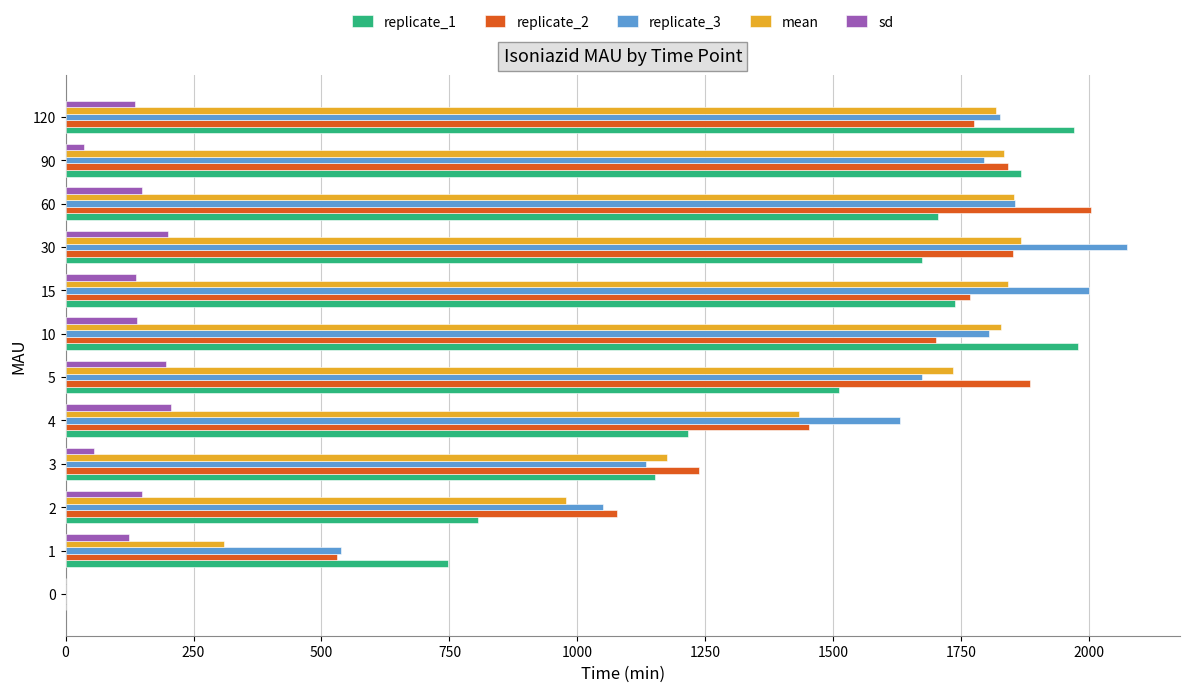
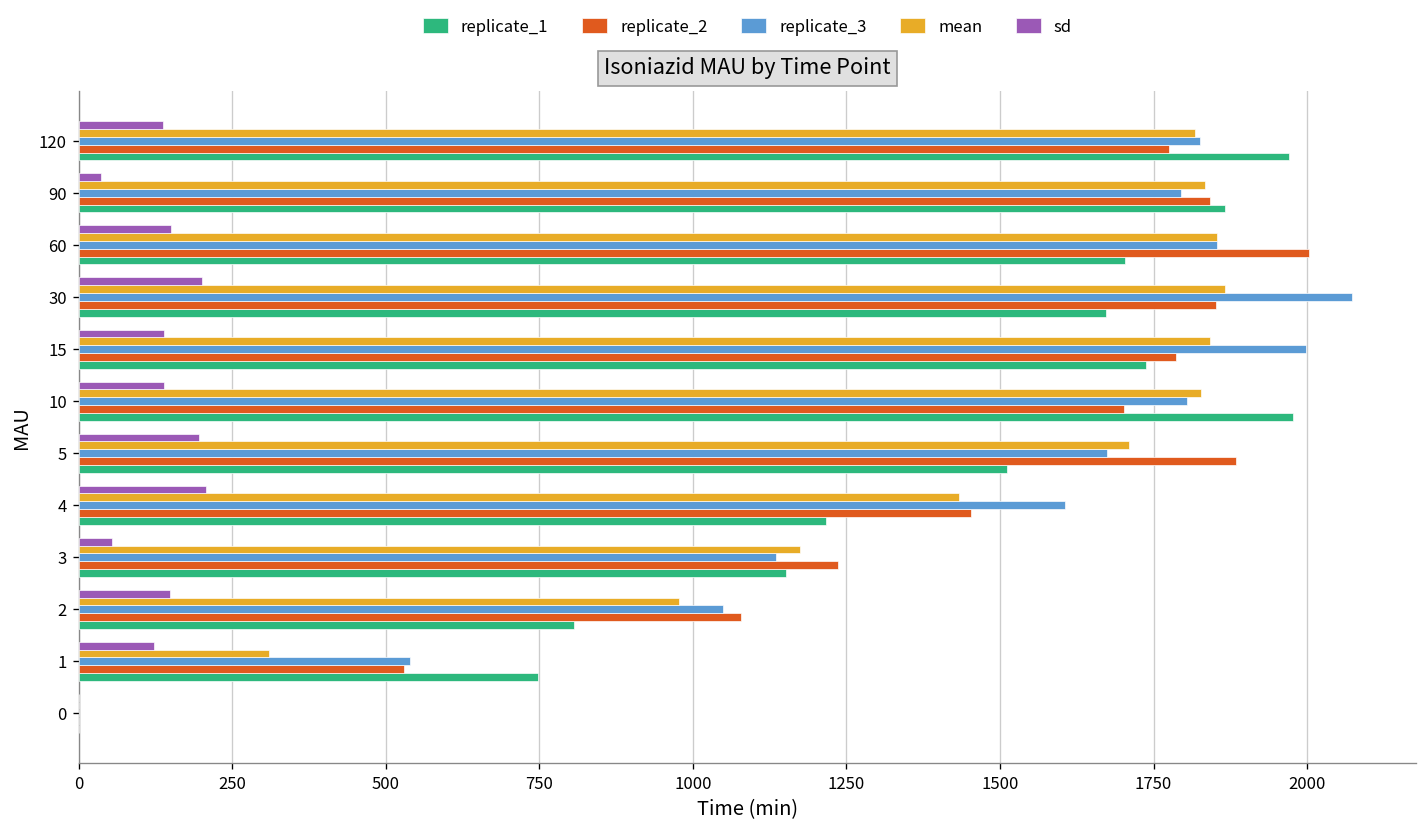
replicate_2, 15: 1770 -> 1790
mean, 5: 1730 -> 1710
replicate_3, 4: 1630 -> 1610
